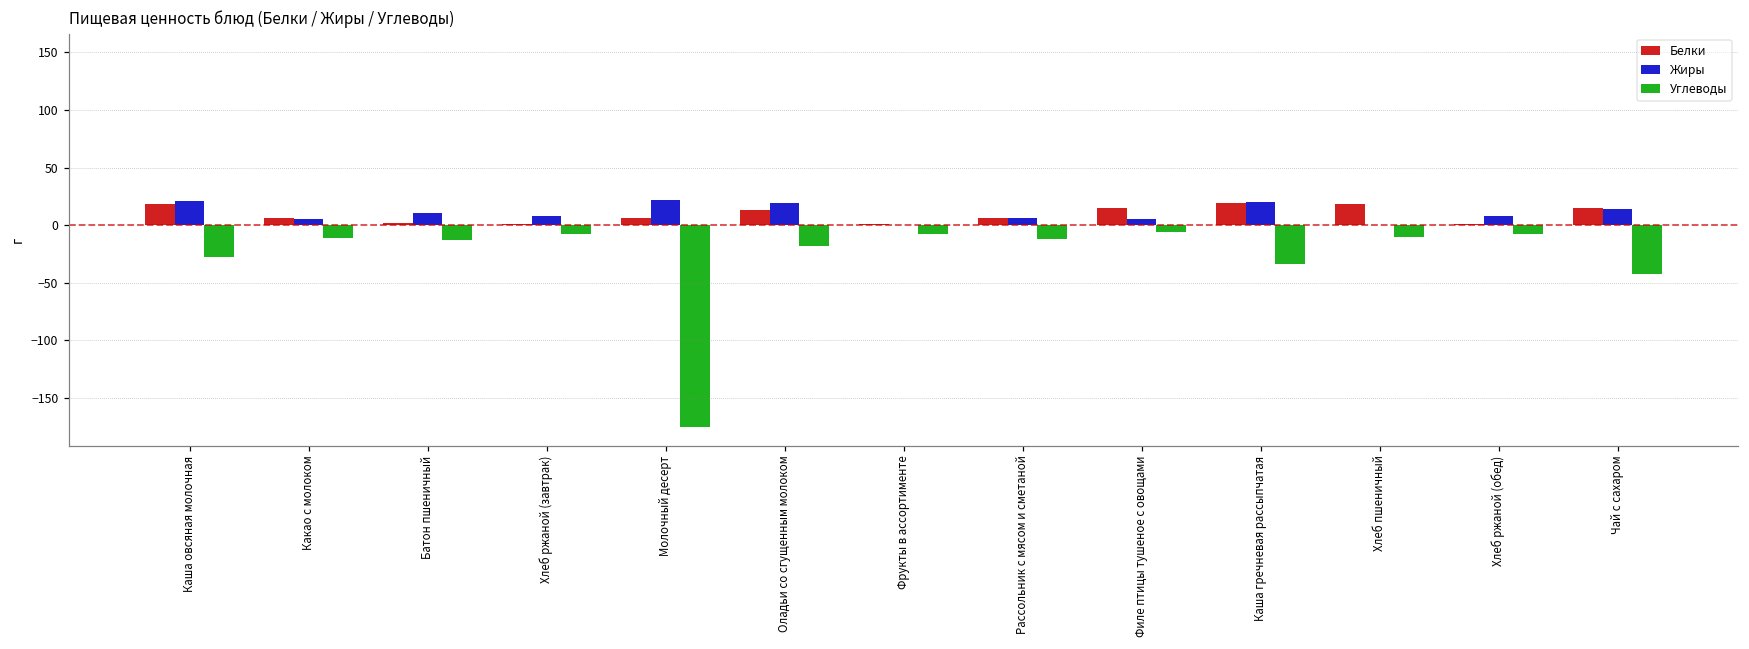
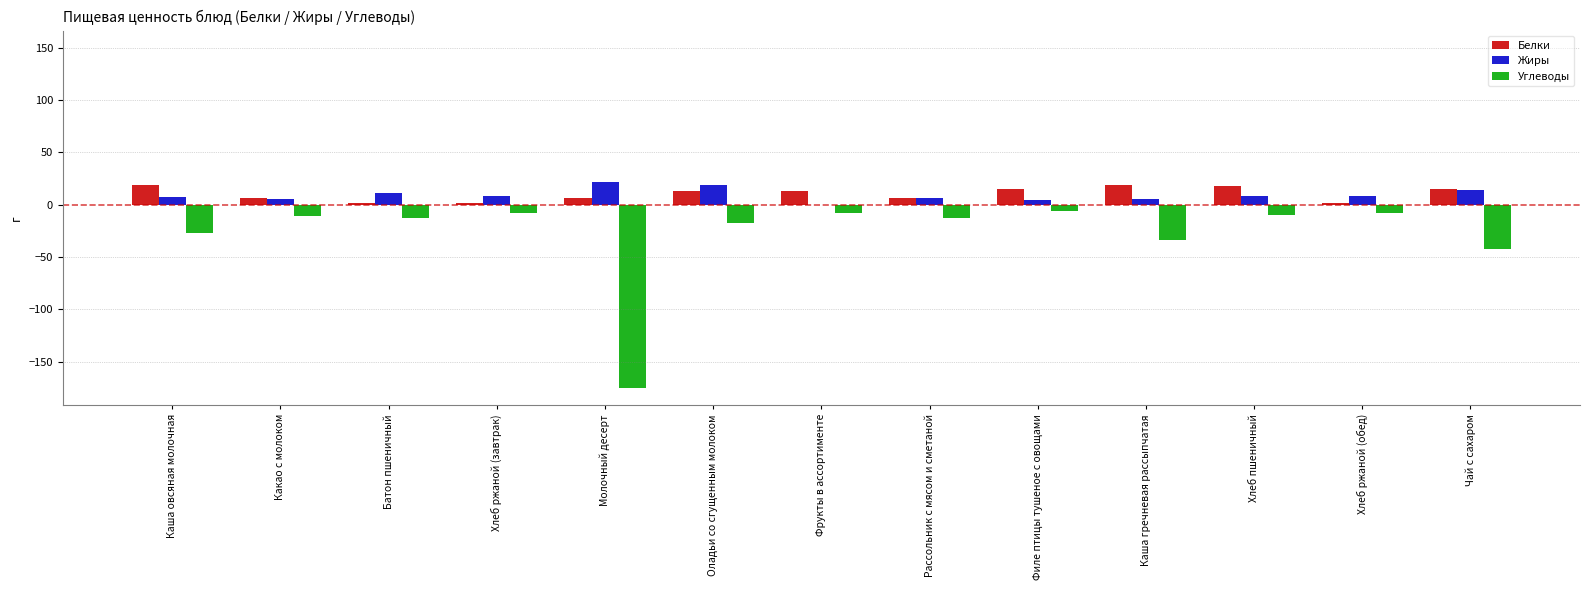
Жиры, Каша овсяная молочная: 21 -> 8
Белки, Фрукты в ассортименте: 1 -> 13
Жиры, Каша гречневая рассыпчатая: 20 -> 5
Жиры, Хлеб пшеничный: 0 -> 8
